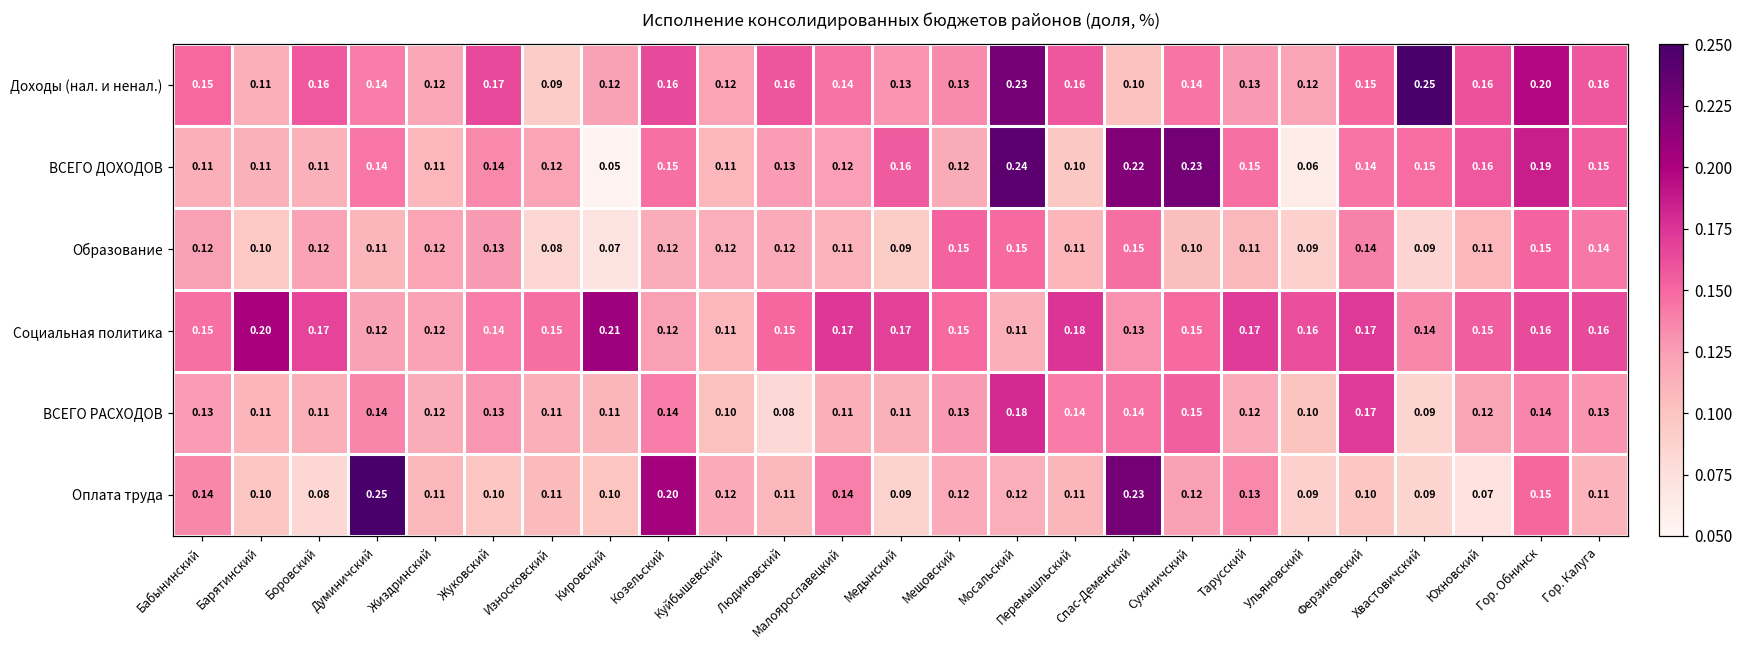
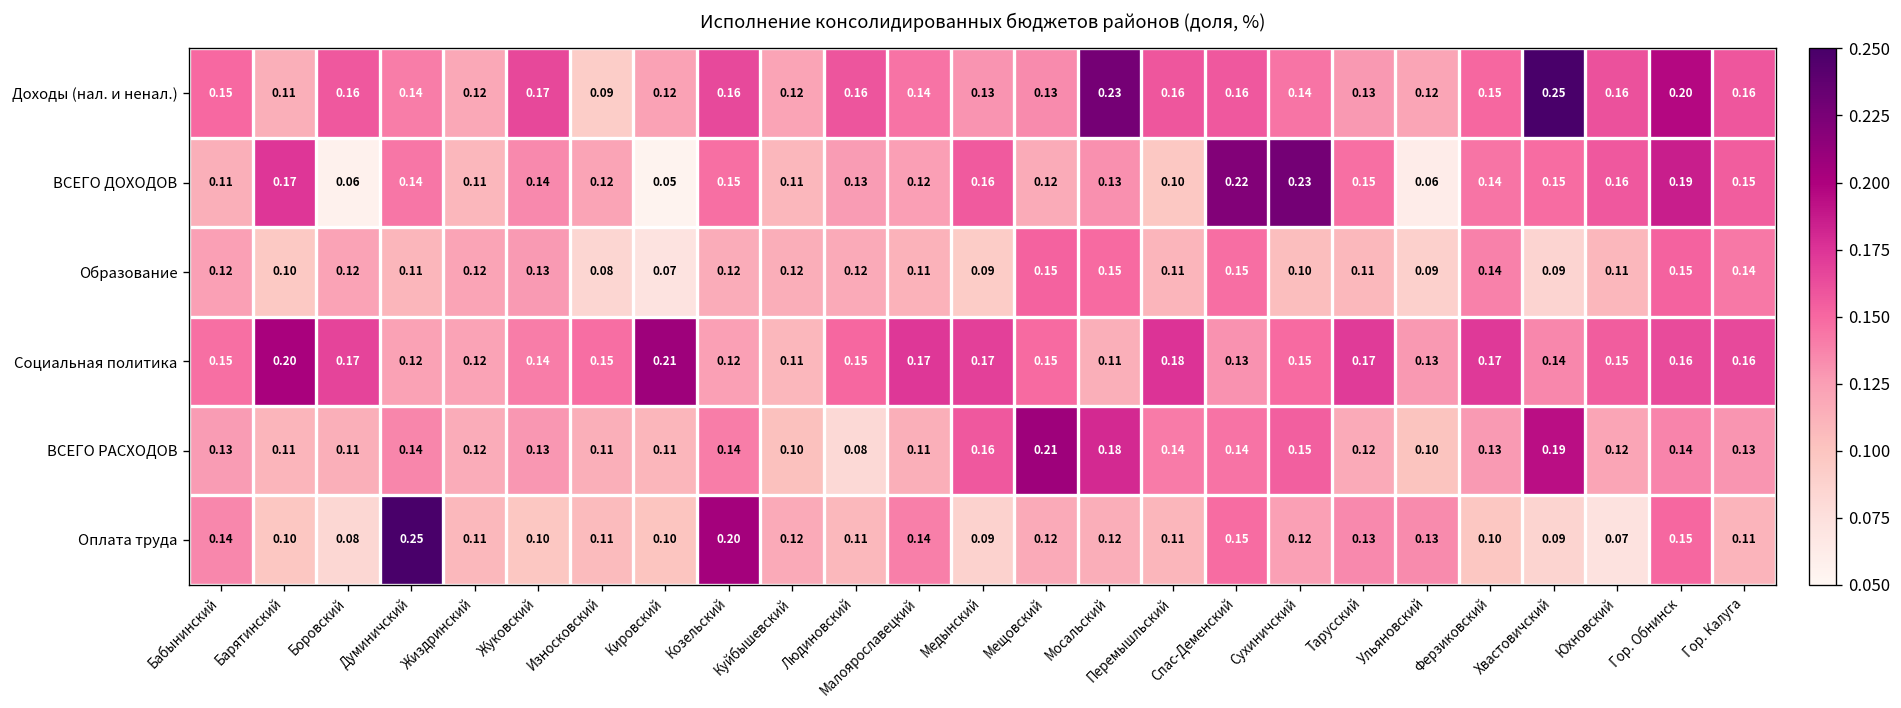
Доходы (нал. и ненал.), Спас-Деменский: 0.10 -> 0.16
ВСЕГО ДОХОДОВ, Барятинский: 0.11 -> 0.17
ВСЕГО ДОХОДОВ, Боровский: 0.11 -> 0.06
ВСЕГО ДОХОДОВ, Мосальский: 0.24 -> 0.13
Социальная политика, Ульяновский: 0.16 -> 0.13
ВСЕГО РАСХОДОВ, Медынский: 0.11 -> 0.16
ВСЕГО РАСХОДОВ, Мещовский: 0.13 -> 0.21
ВСЕГО РАСХОДОВ, Ферзиковский: 0.17 -> 0.13
ВСЕГО РАСХОДОВ, Хвастовичский: 0.09 -> 0.19
Оплата труда, Спас-Деменский: 0.23 -> 0.15
Оплата труда, Ульяновский: 0.09 -> 0.13
